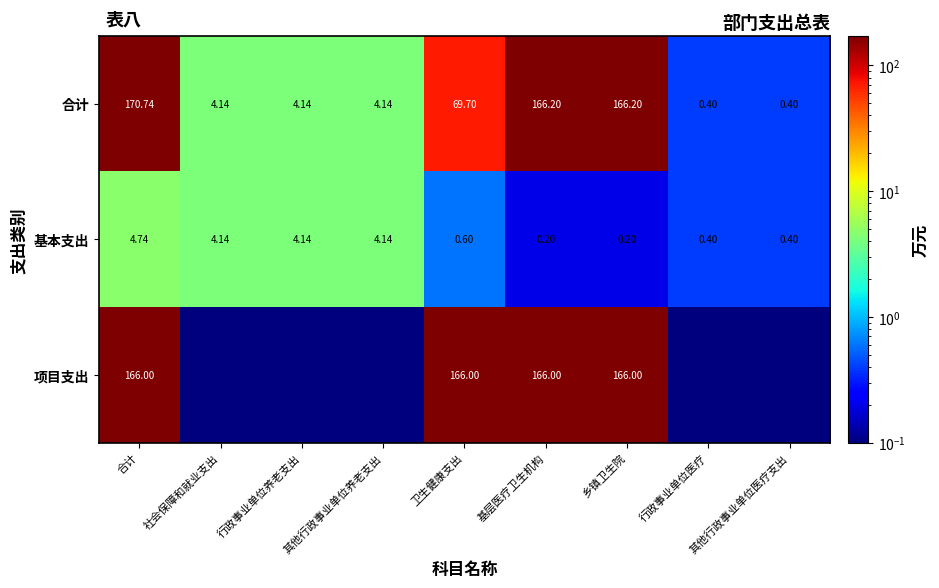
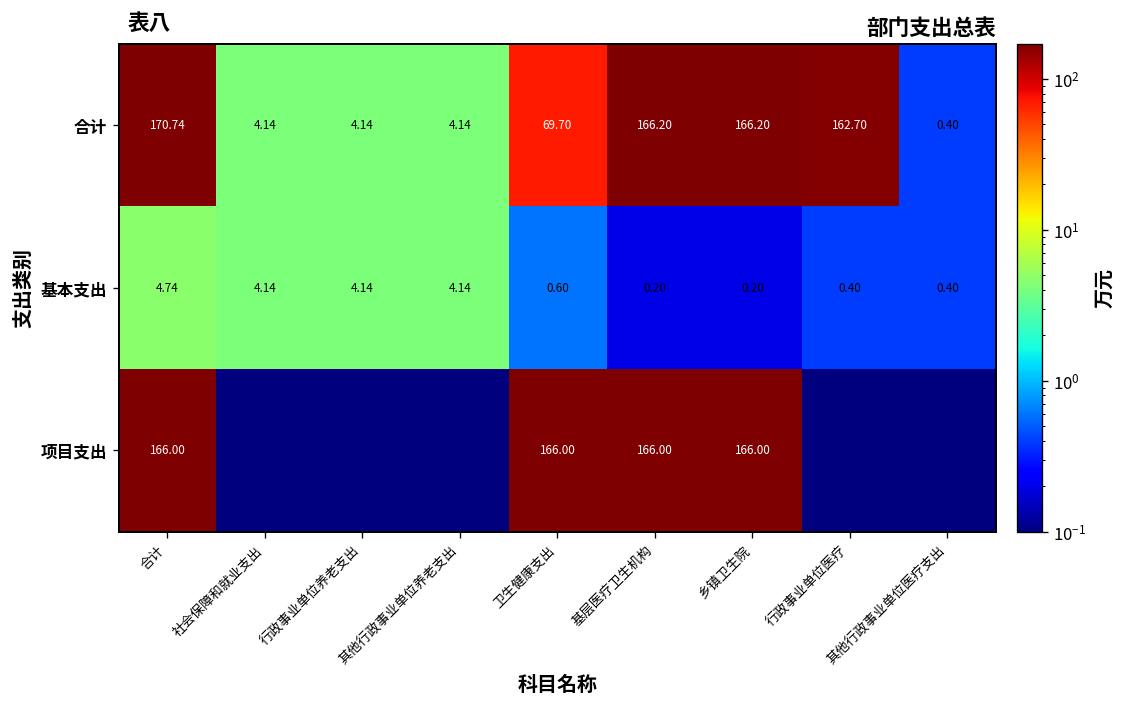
合计, 行政事业单位医疗: 0.40 -> 162.70
